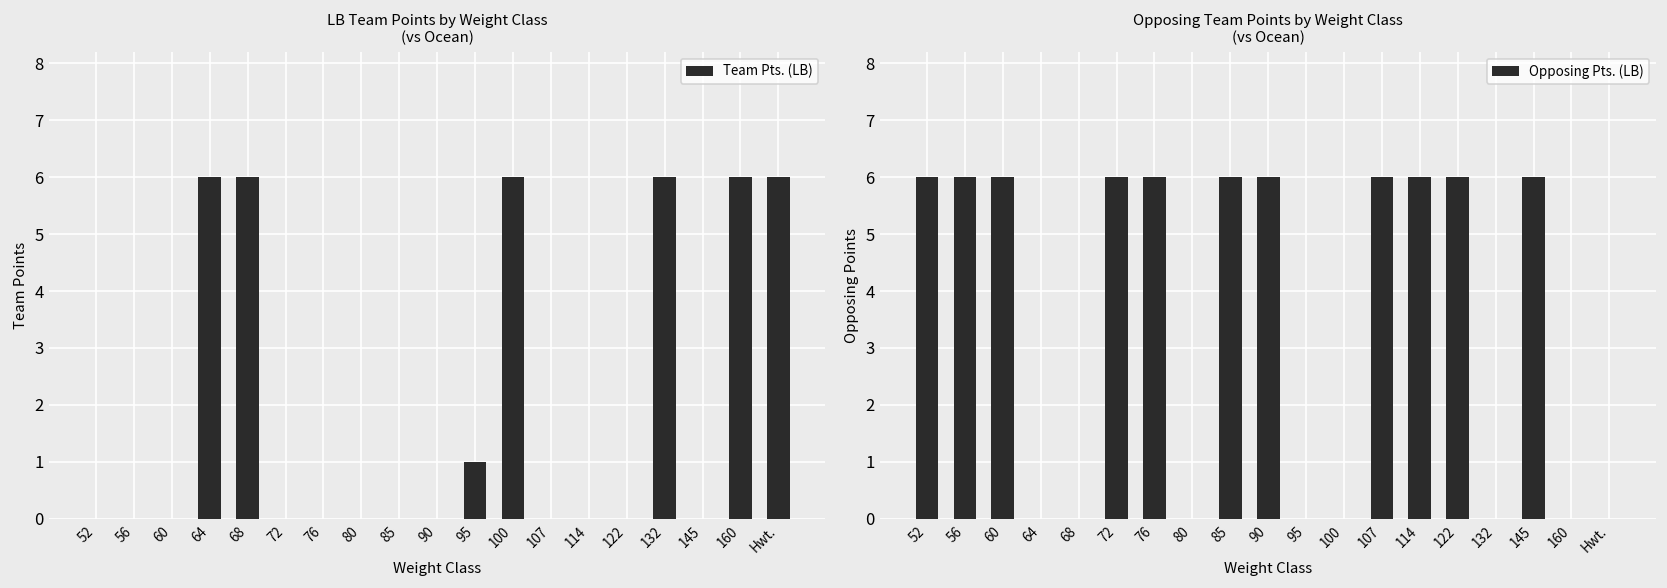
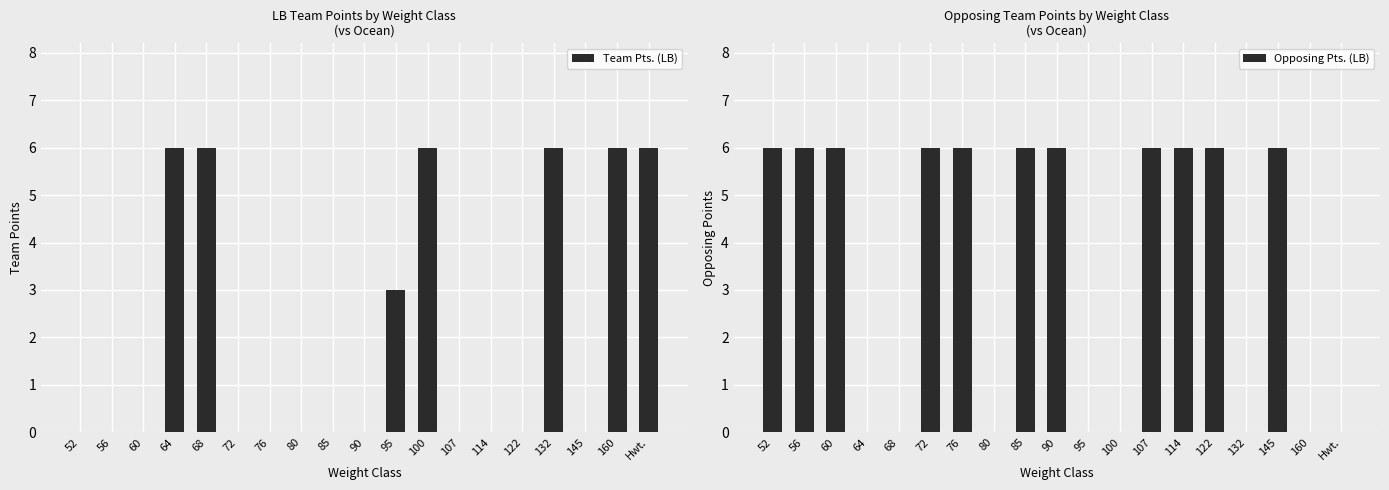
LB Team Points by Weight Class (vs Ocean), 95: 1 -> 3
